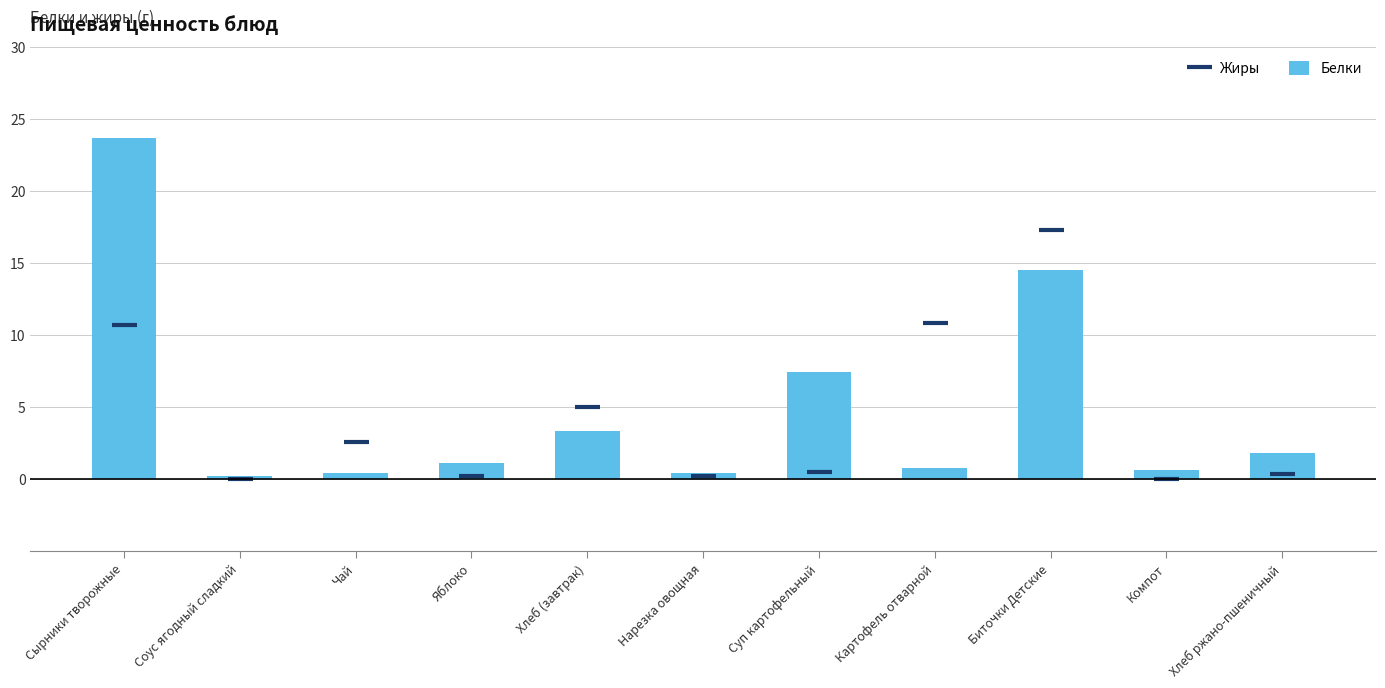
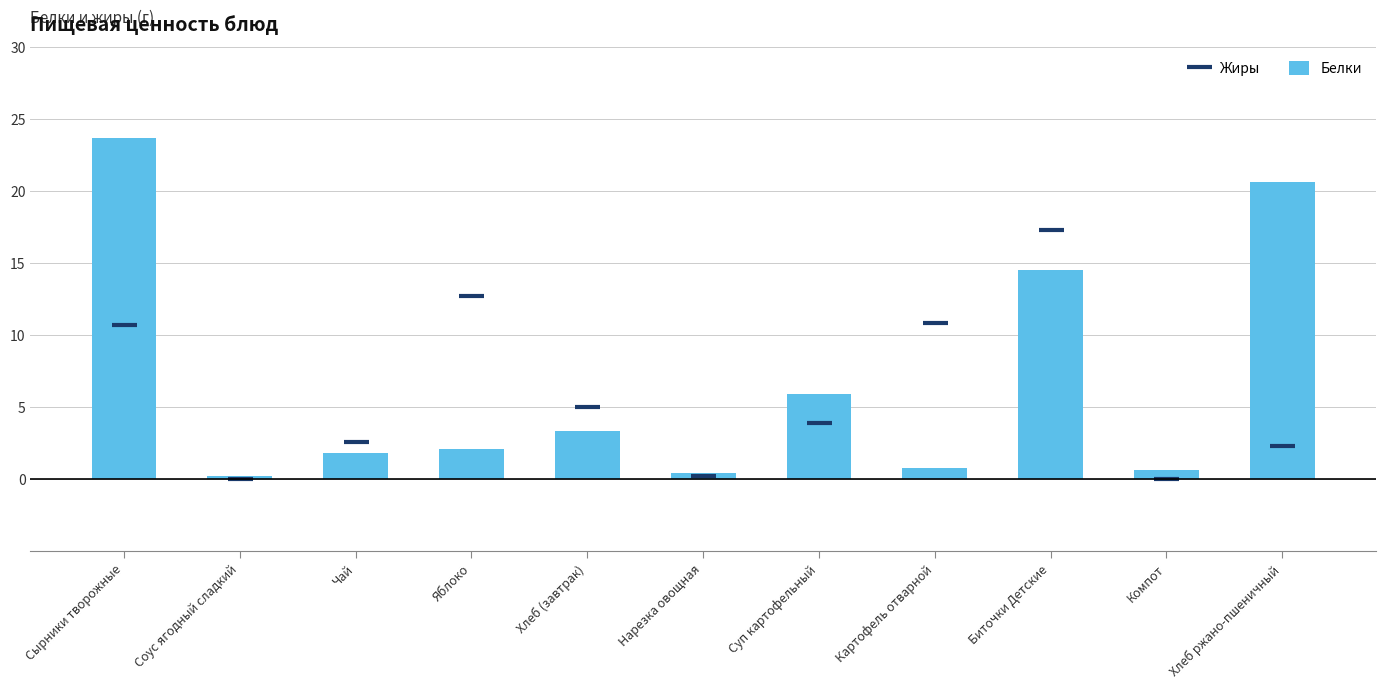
Белки, Чай: 0.4 -> 1.8
Жиры, Яблоко: 0.2 -> 12.7
Белки, Яблоко: 1.1 -> 2.1
Жиры, Суп картофельный: 0.5 -> 3.9
Белки, Суп картофельный: 7.4 -> 5.9
Белки, Хлеб ржано-пшеничный: 1.8 -> 20.6
Жиры, Хлеб ржано-пшеничный: 0.3 -> 2.3
